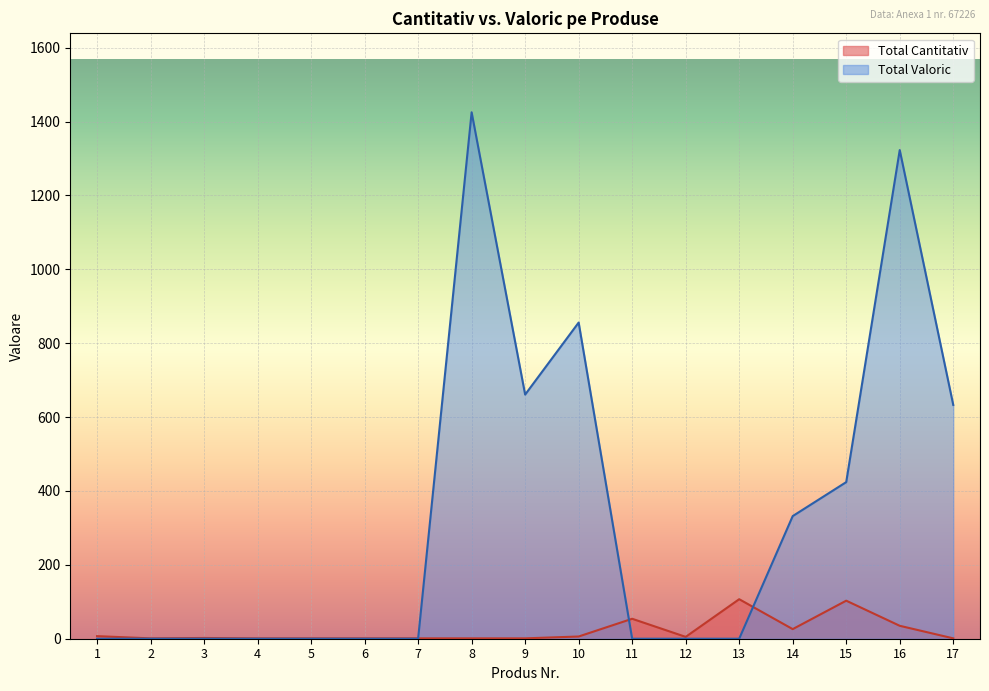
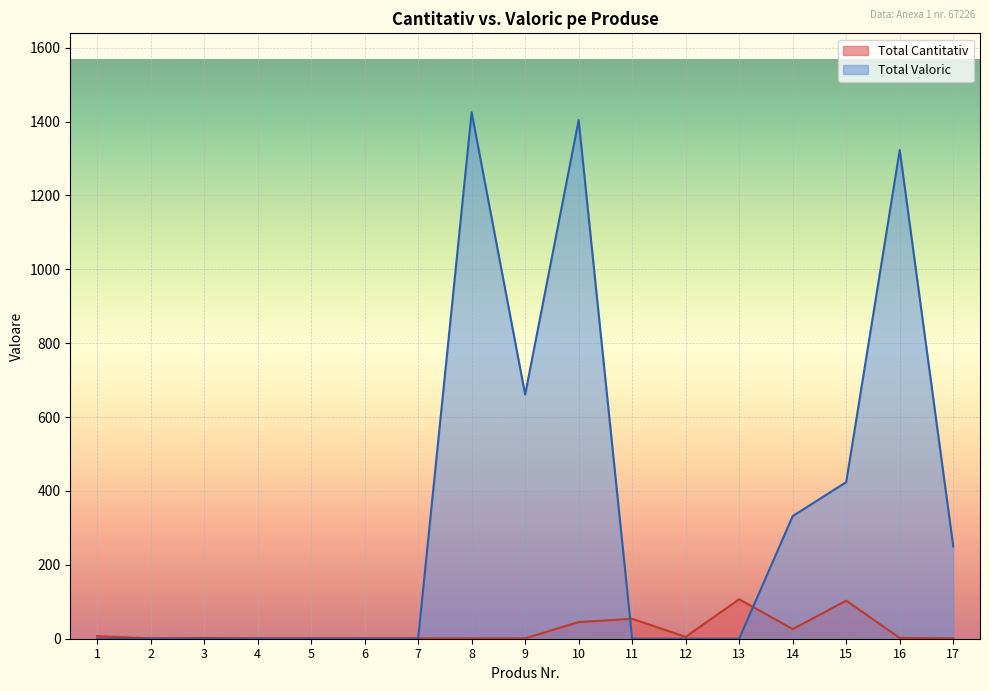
Total Cantitativ, 10: 10 -> 50
Total Valoric, 10: 860 -> 1400
Total Cantitativ, 16: 40 -> 0
Total Valoric, 17: 630 -> 250
